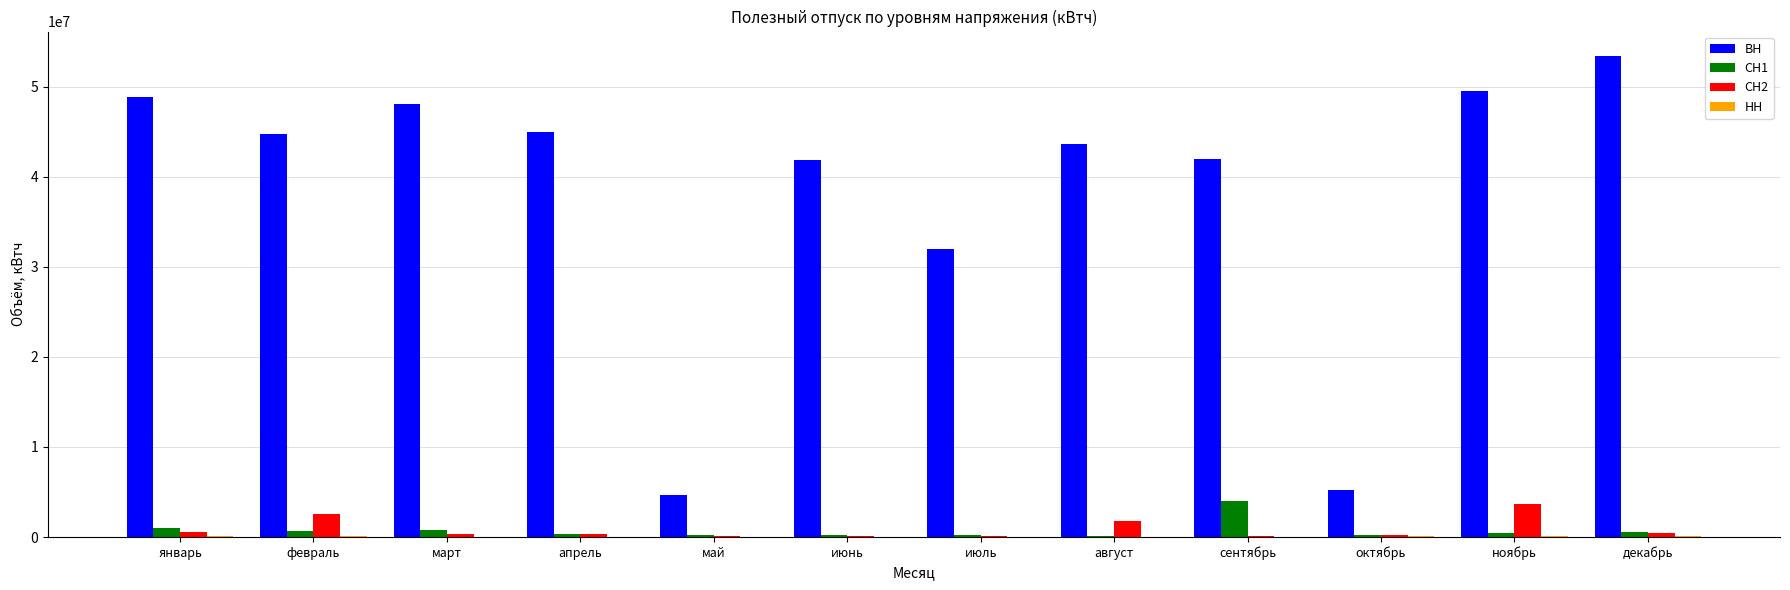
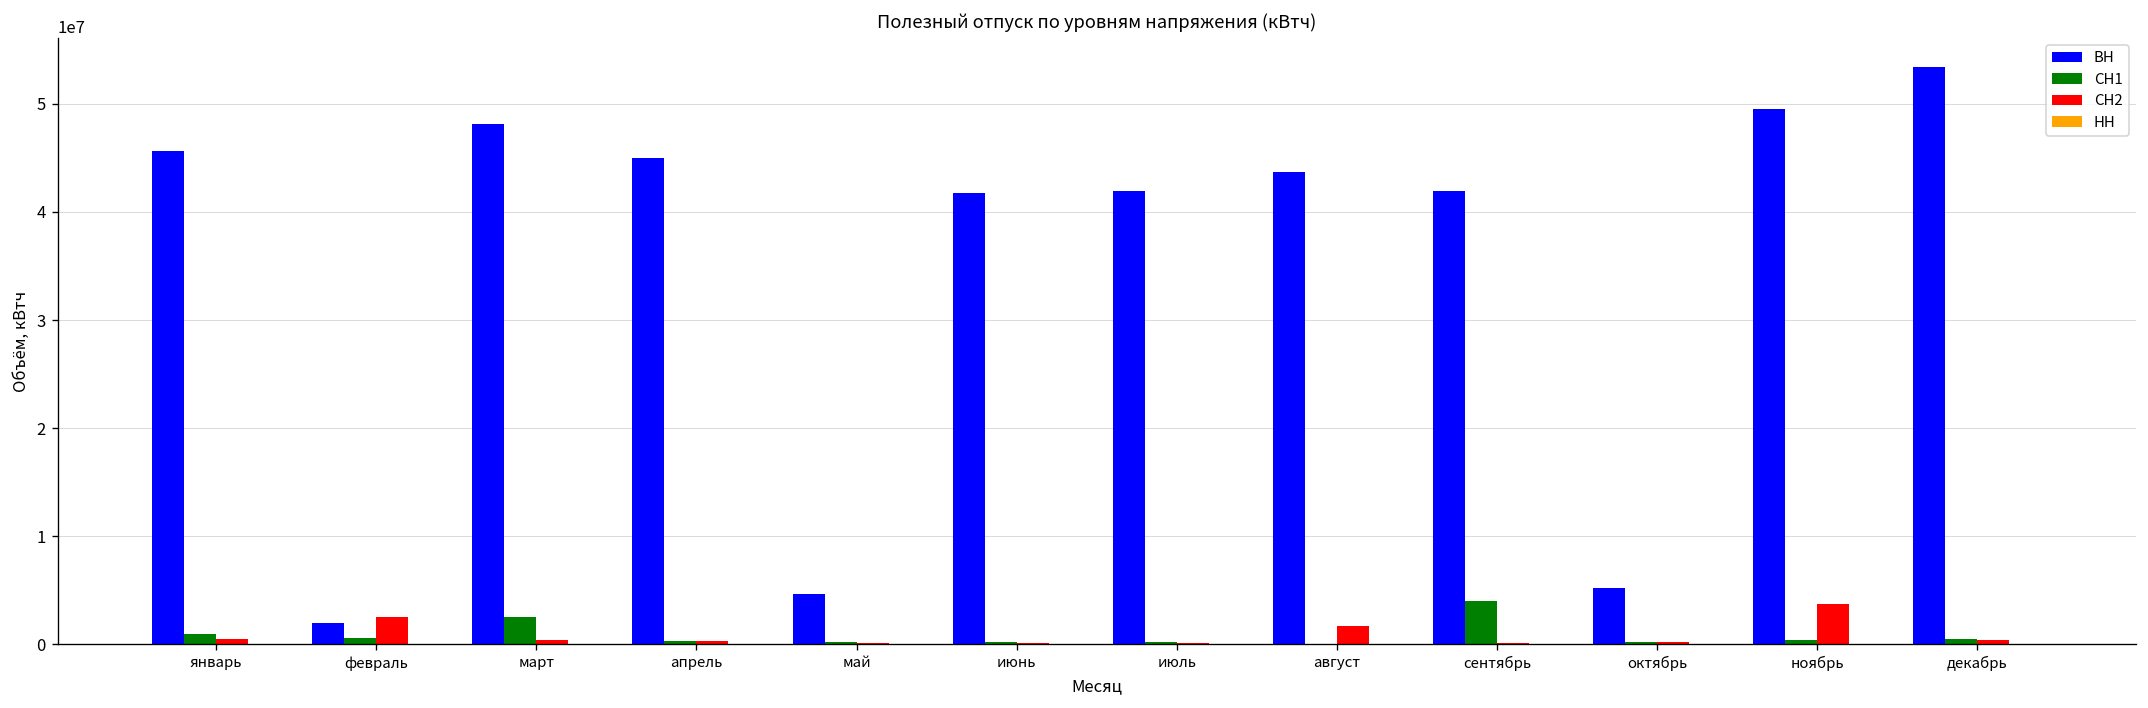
ВН, январь: 49000000 -> 46000000
ВН, февраль: 45000000 -> 2000000
СН1, март: 1000000 -> 3000000
ВН, июль: 32000000 -> 42000000
